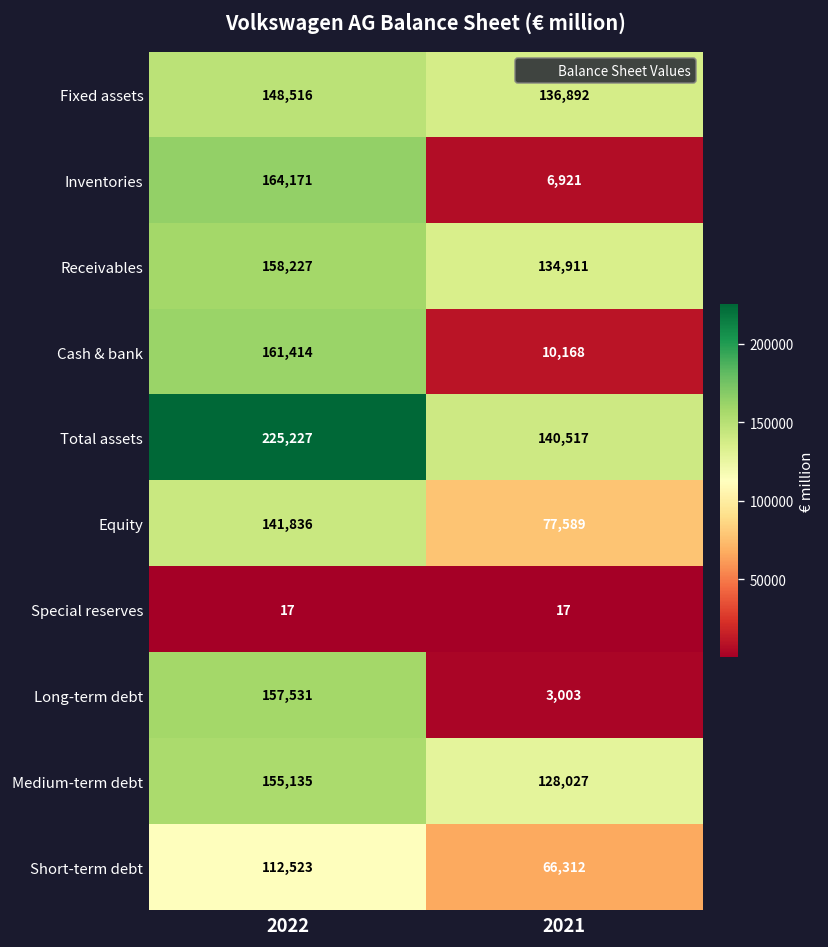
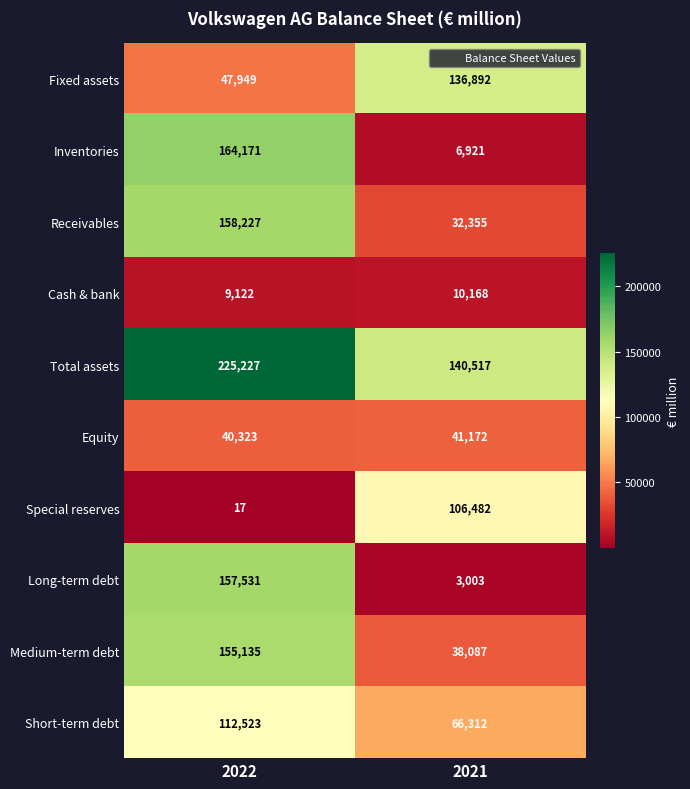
Fixed assets, 2022: 148,516 -> 47,949
Receivables, 2021: 134,911 -> 32,355
Cash & bank, 2022: 161,414 -> 9,122
Equity, 2022: 141,836 -> 40,323
Equity, 2021: 77,589 -> 41,172
Special reserves, 2021: 17 -> 106,482
Medium-term debt, 2021: 128,027 -> 38,087
